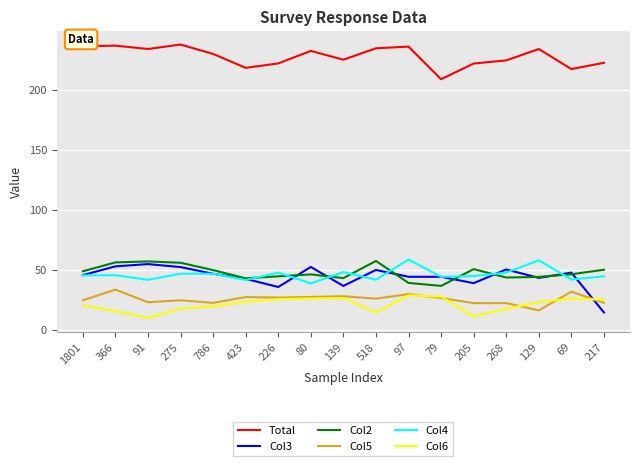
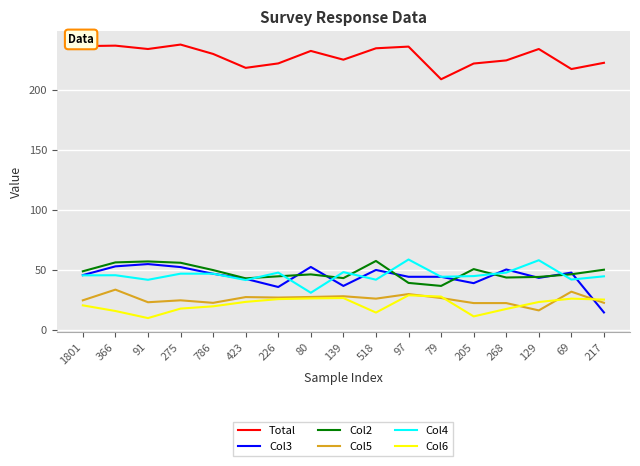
Col4, 80: 39 -> 31
